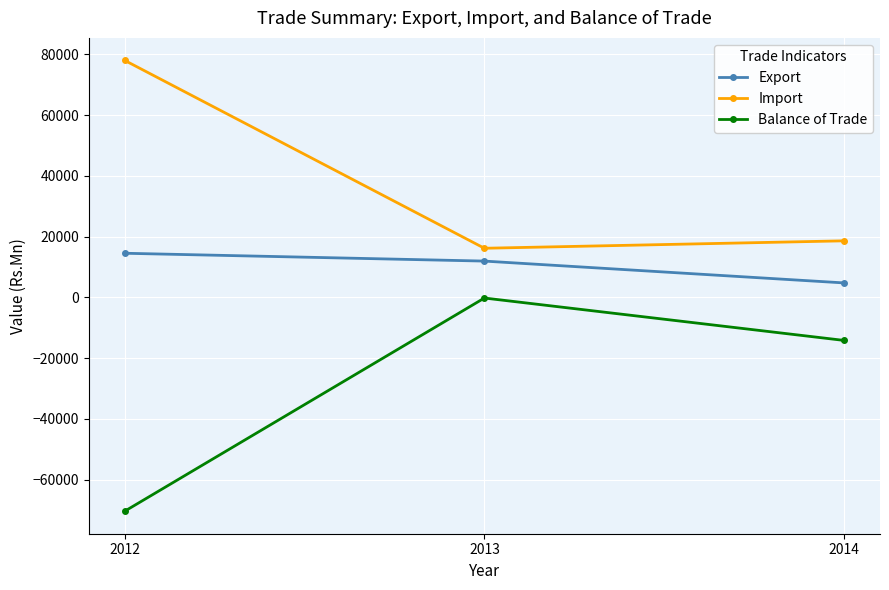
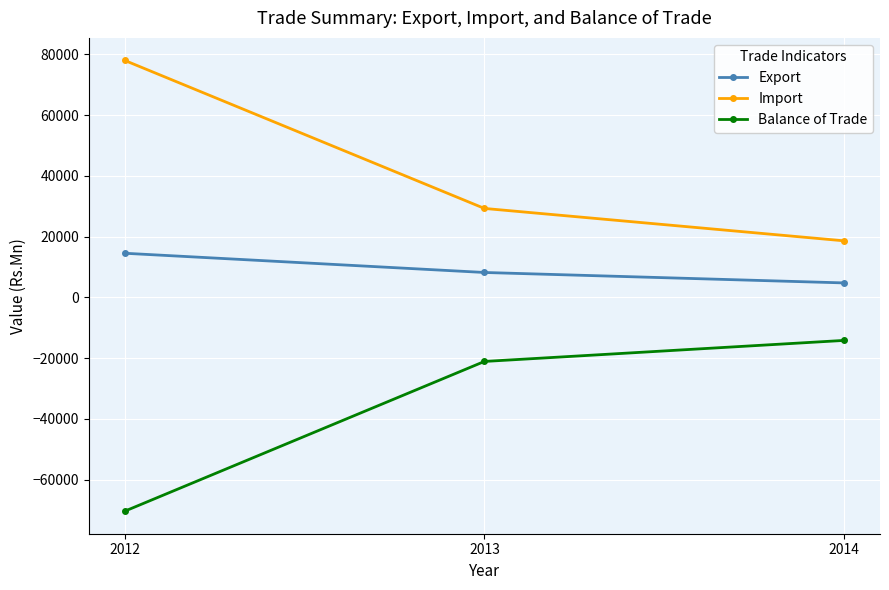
Export, 2013: 12000 -> 8000
Import, 2013: 16000 -> 29000
Balance of Trade, 2013: 0 -> -21000
